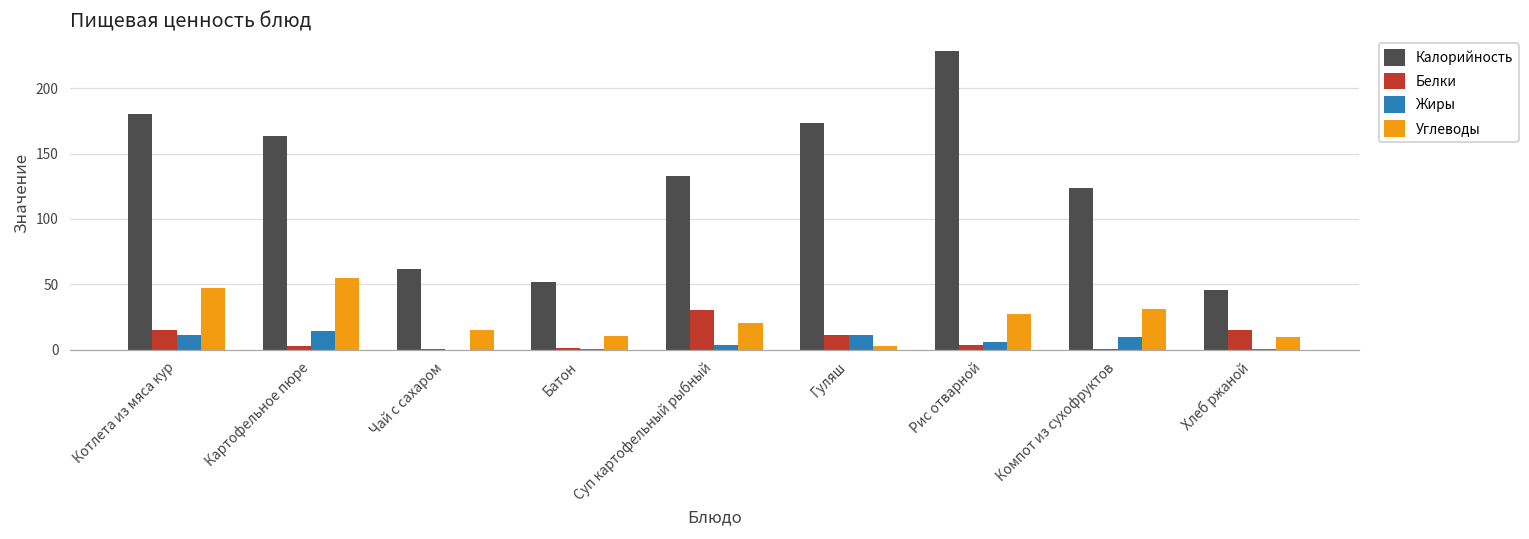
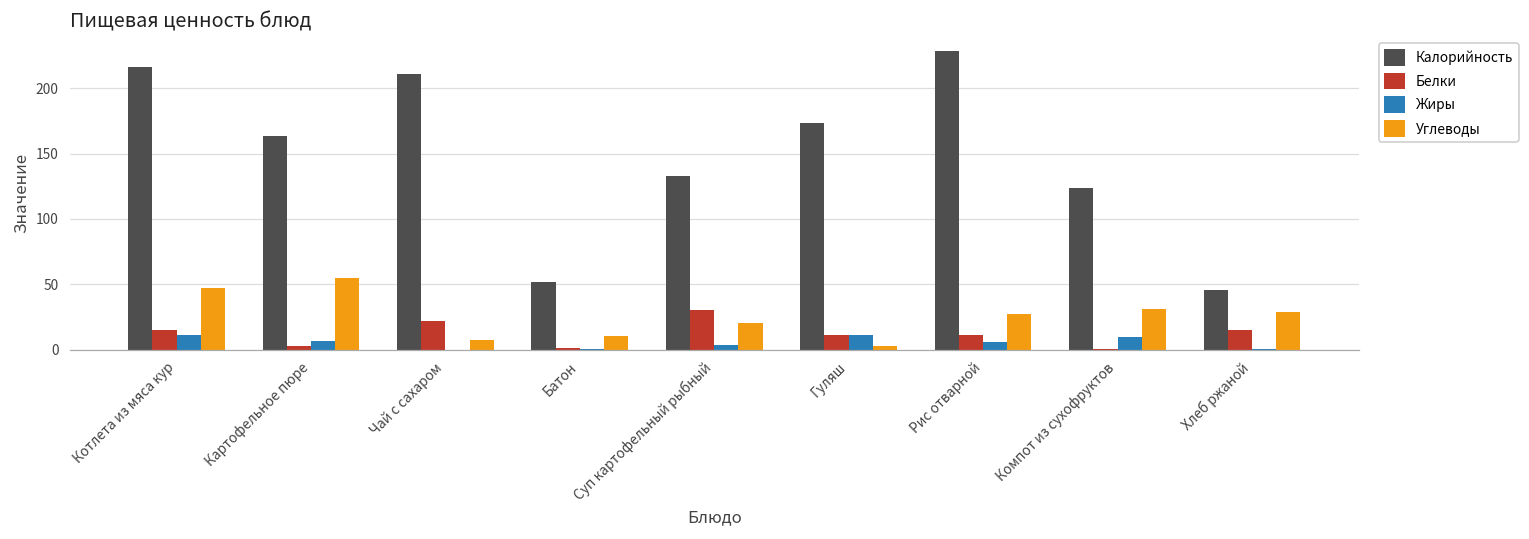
Калорийность, Котлета из мяса кур: 180 -> 216
Жиры, Картофельное пюре: 15 -> 7
Калорийность, Чай с сахаром: 62 -> 211
Белки, Чай с сахаром: 0 -> 22
Углеводы, Чай с сахаром: 15 -> 8
Белки, Рис отварной: 4 -> 12
Углеводы, Хлеб ржаной: 10 -> 29
